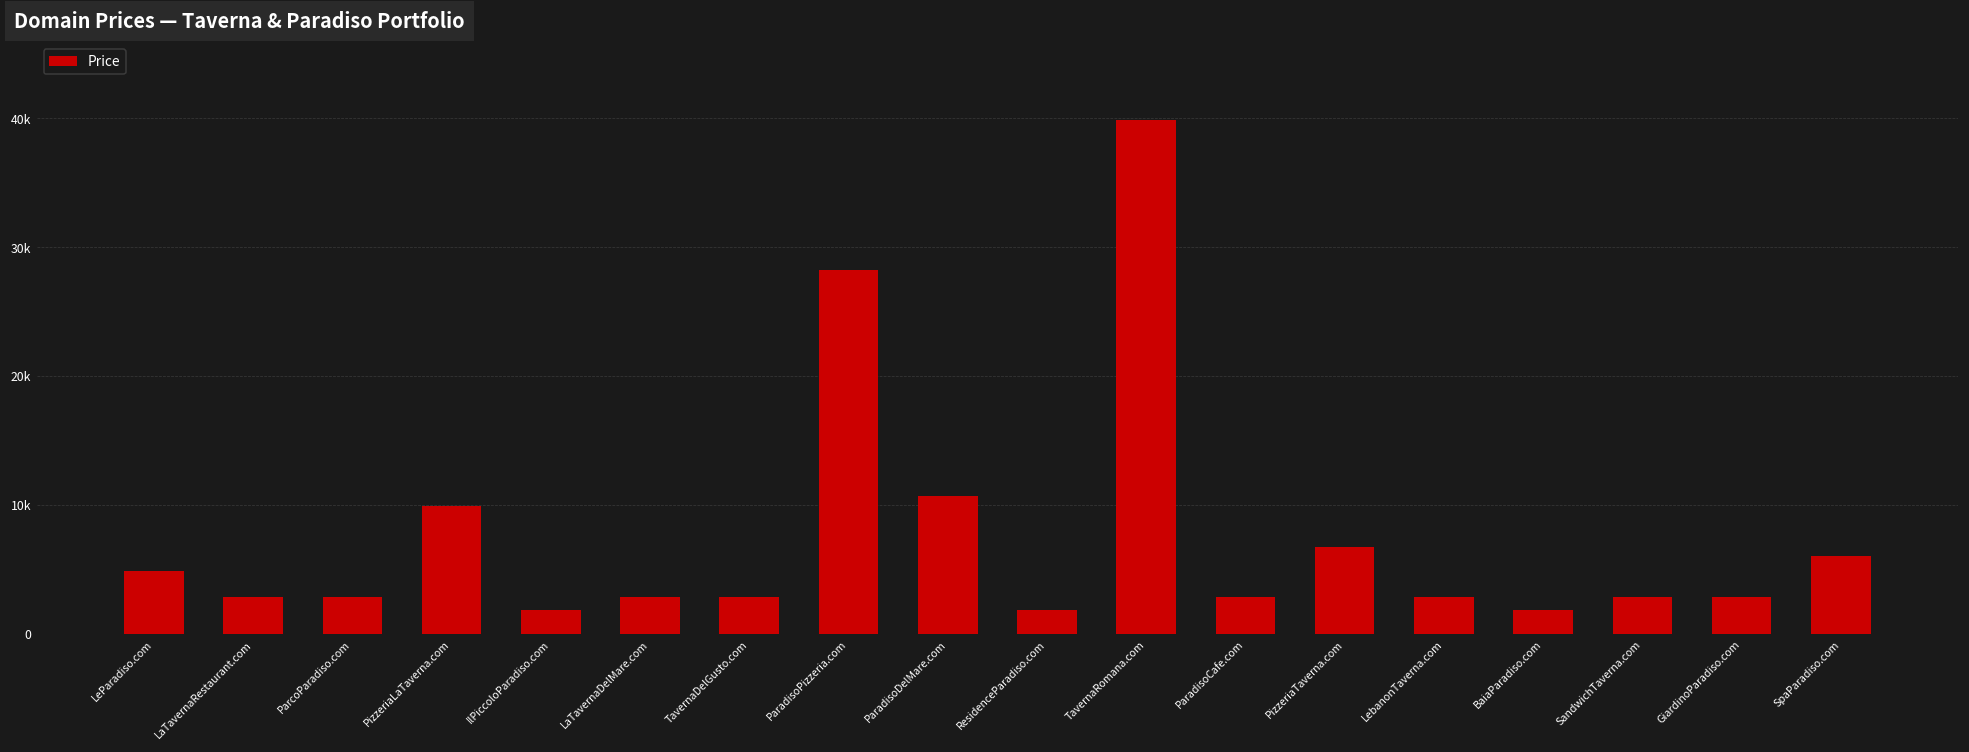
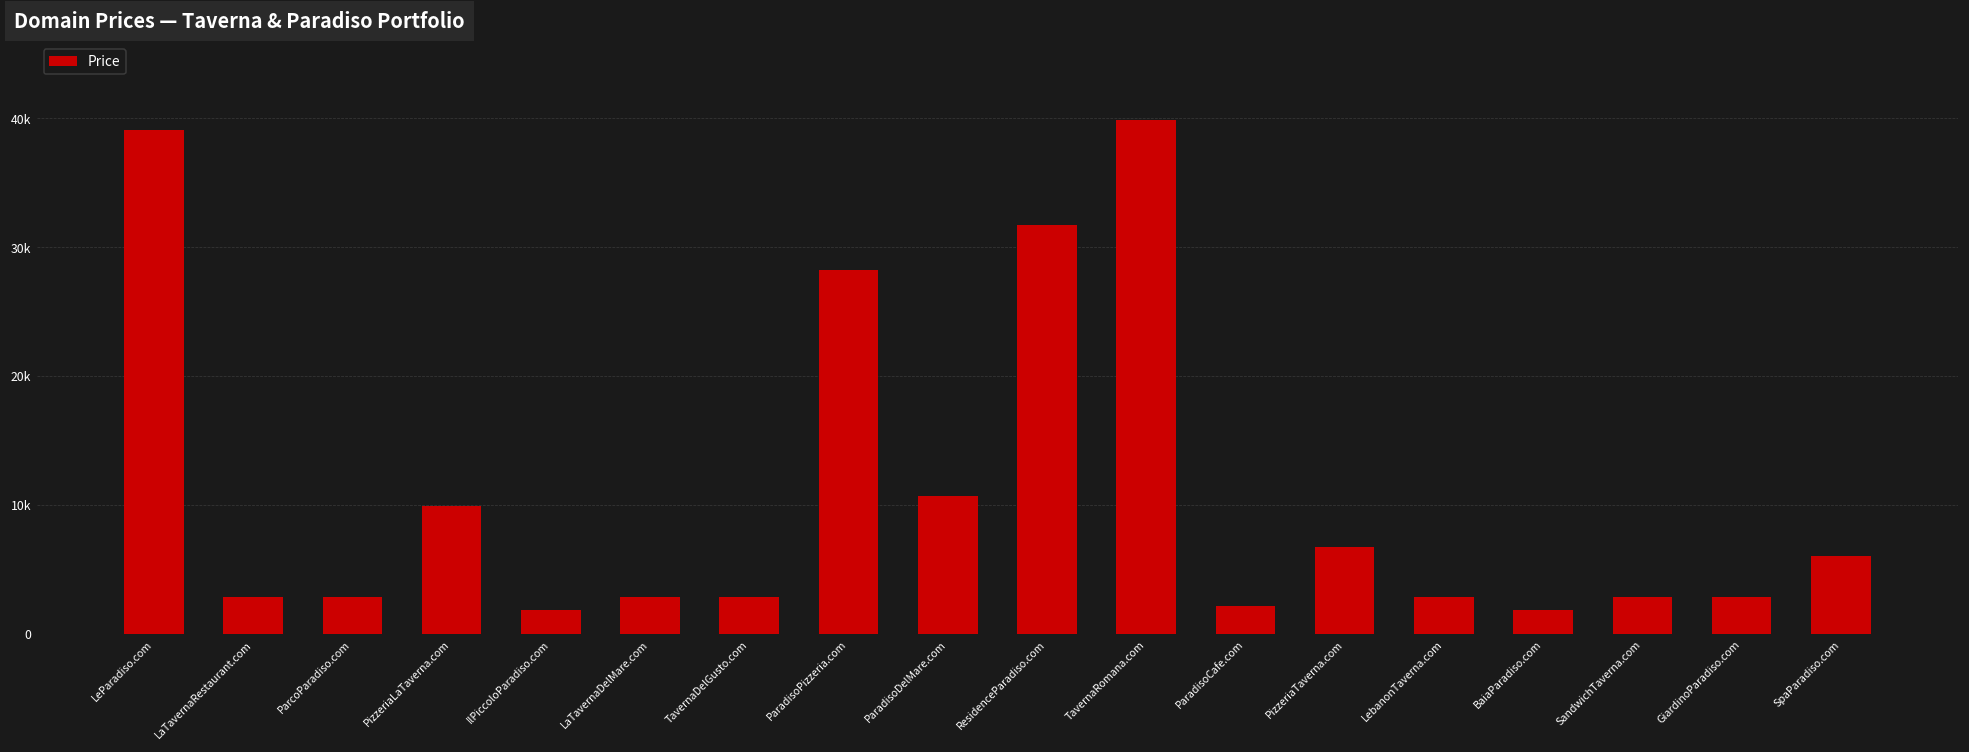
LeParadiso.com: 4900 -> 39100
ResidenceParadiso.com: 1900 -> 31700
ParadisoCafe.com: 2900 -> 2200
